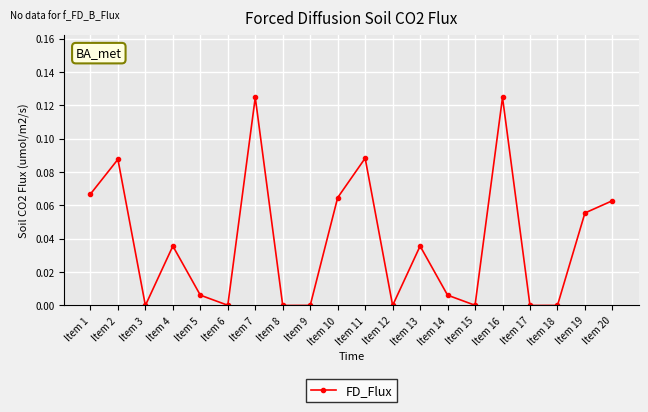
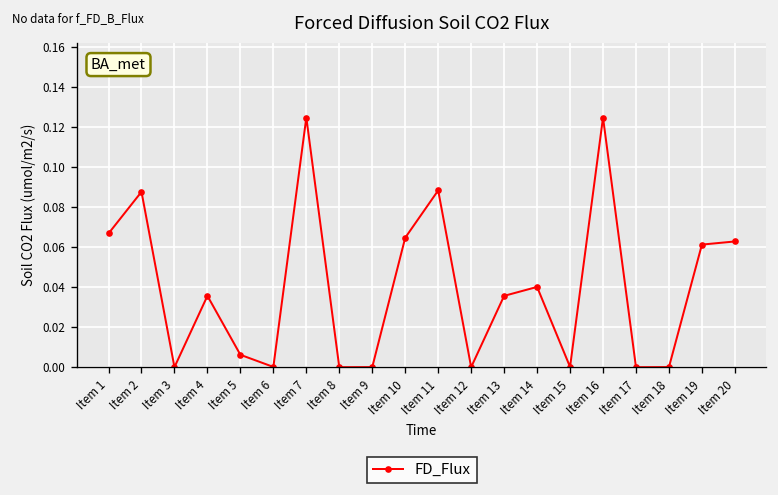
Item 14: 0.006 -> 0.040
Item 19: 0.055 -> 0.061
